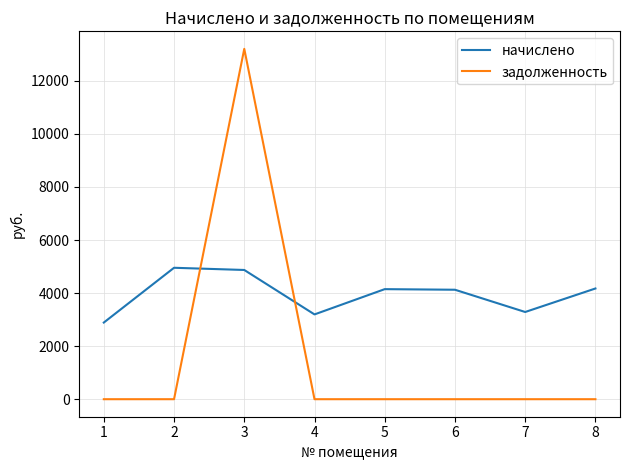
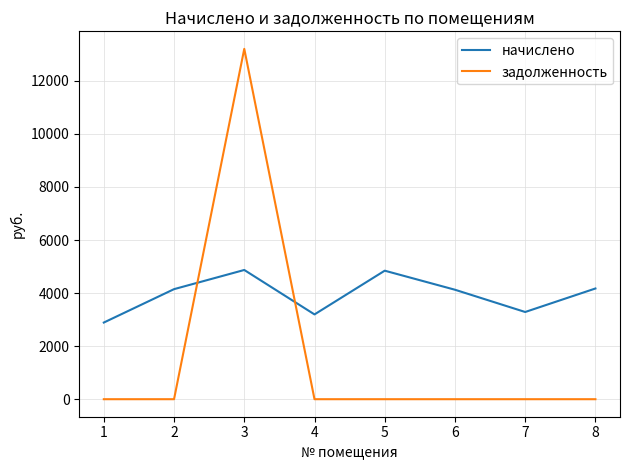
начислено, 2: 5000 -> 4100
начислено, 5: 4100 -> 4800
